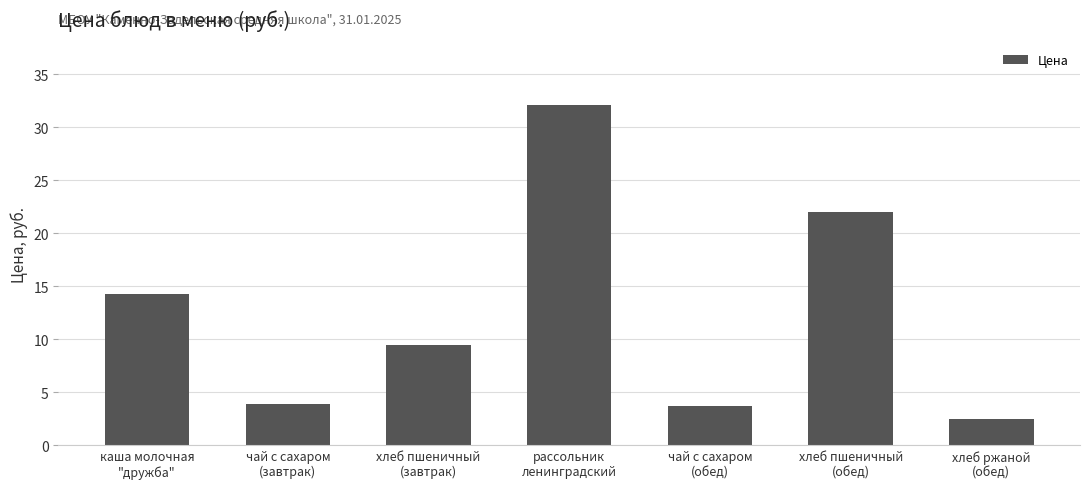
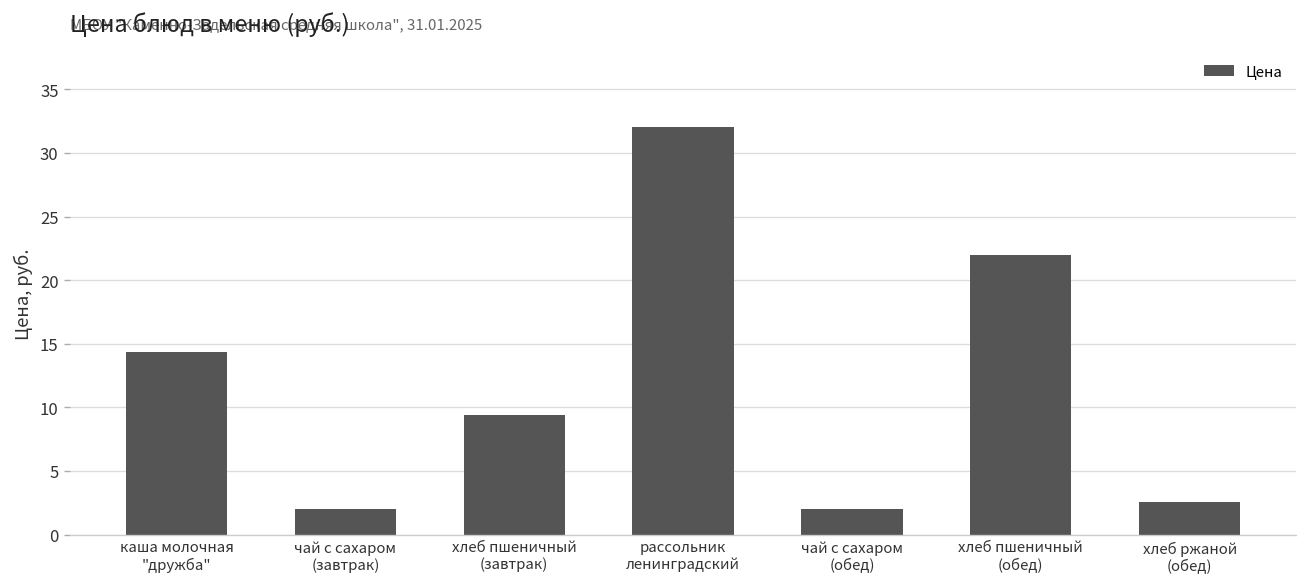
чай с сахаром (завтрак): 3.9 -> 2.0
чай с сахаром (обед): 3.7 -> 2.0
